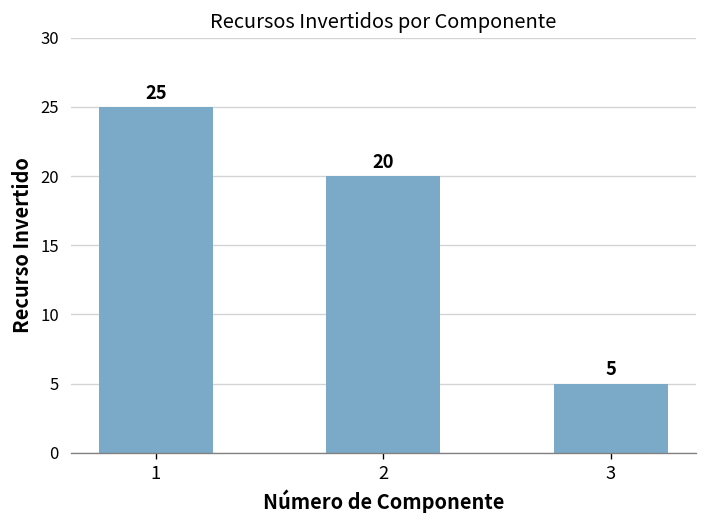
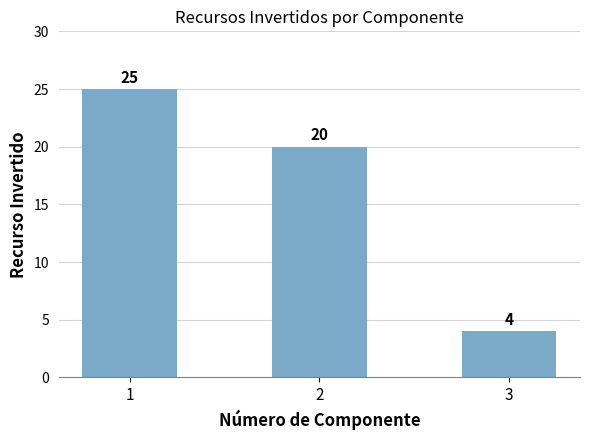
3: 5 -> 4
